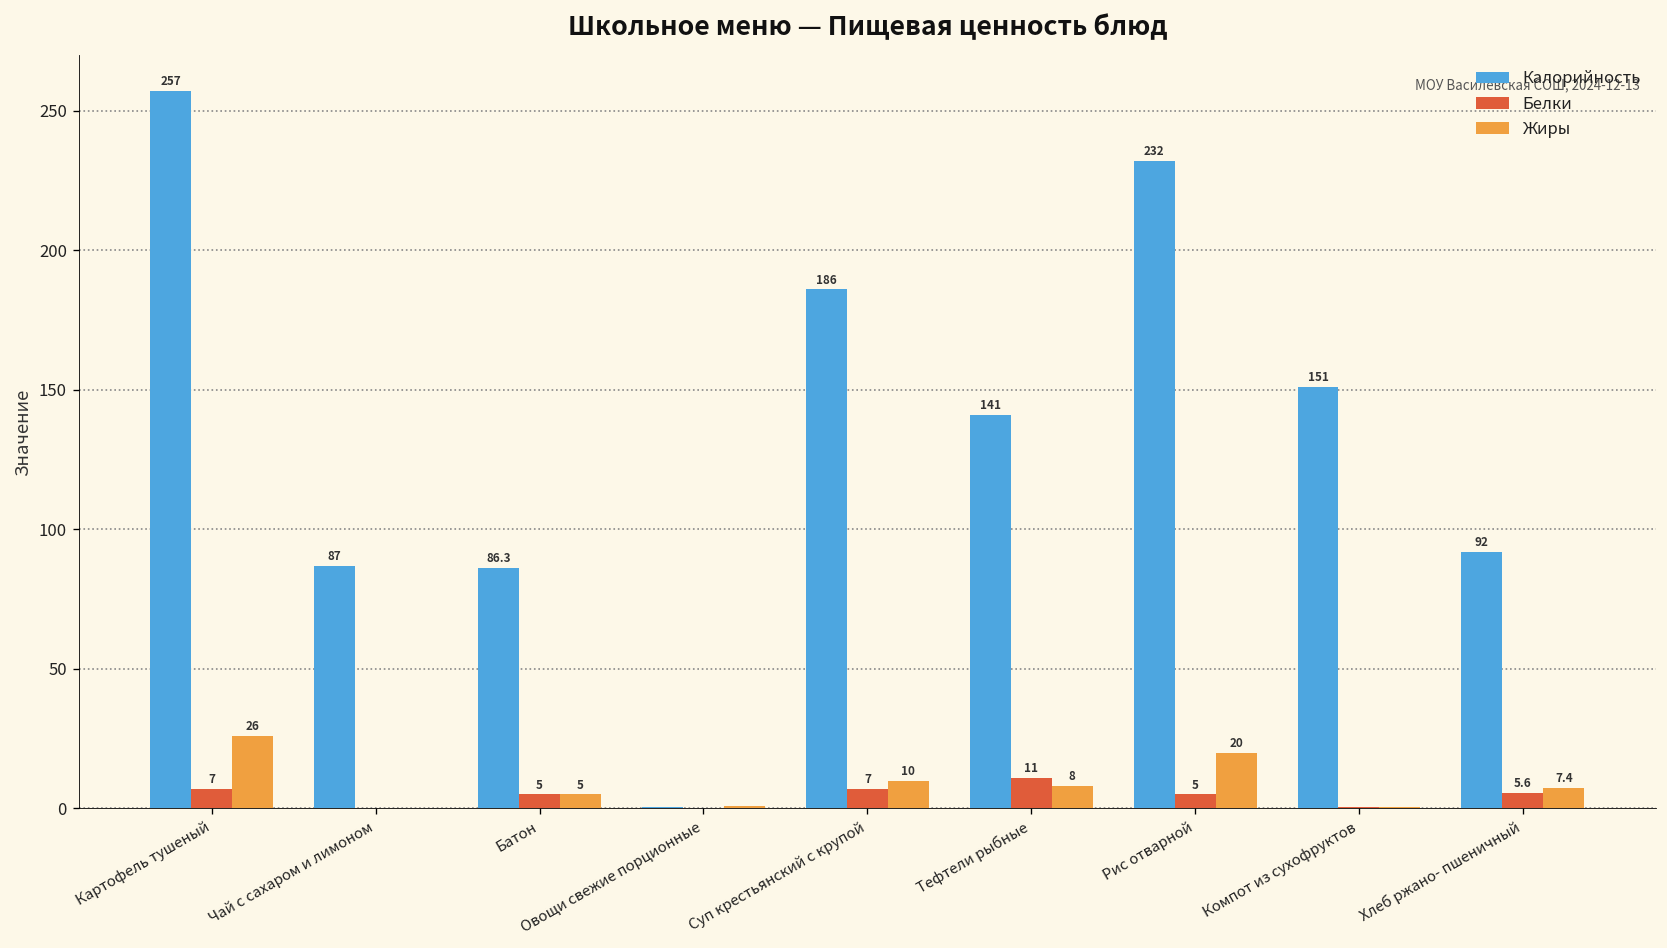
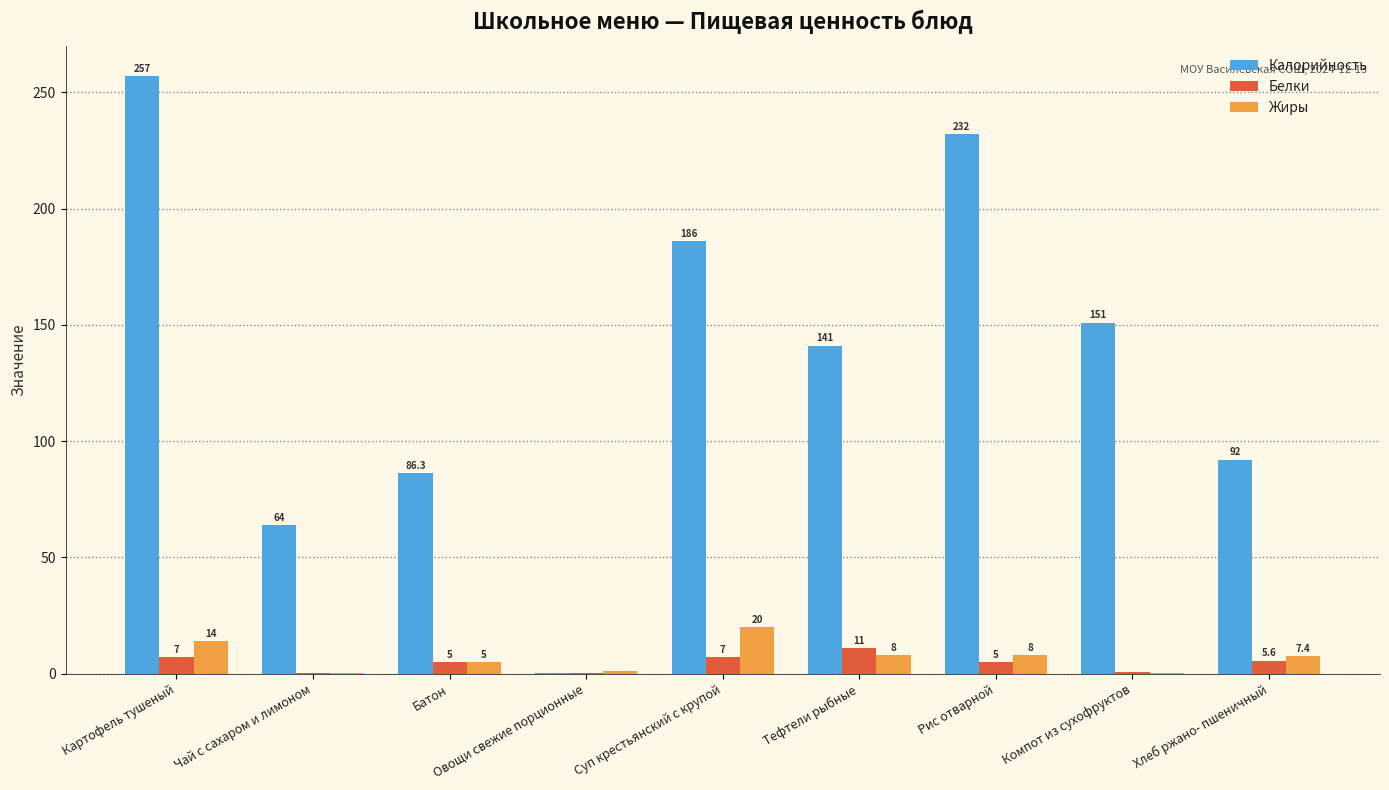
Жиры, Картофель тушеный: 26 -> 14
Калорийность, Чай с сахаром и лимоном: 87 -> 64
Жиры, Суп крестьянский с крупой: 10 -> 20
Жиры, Рис отварной: 20 -> 8
